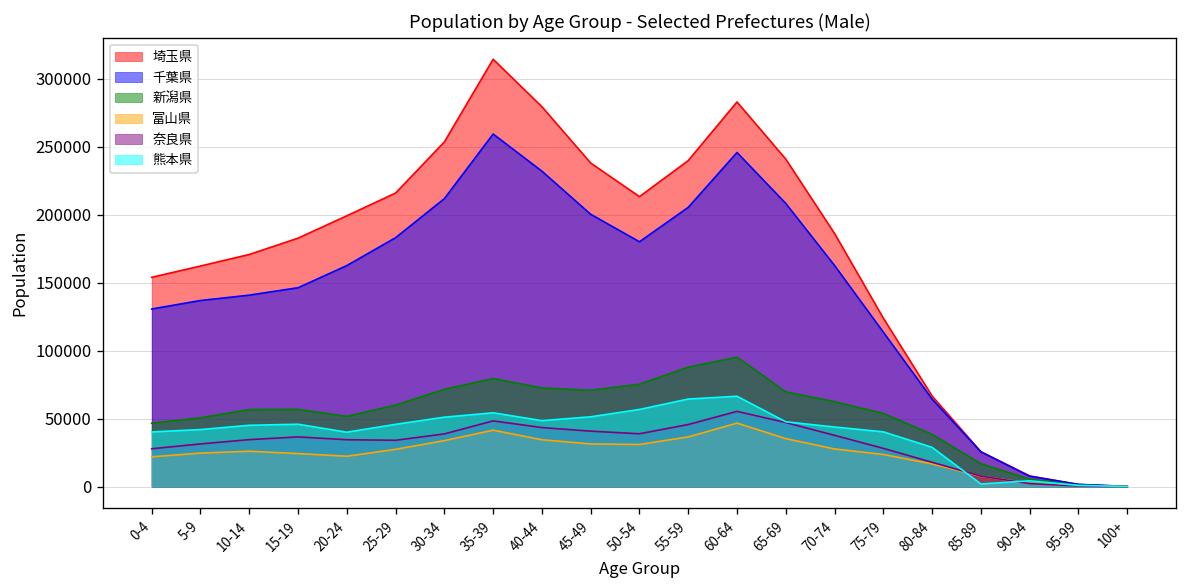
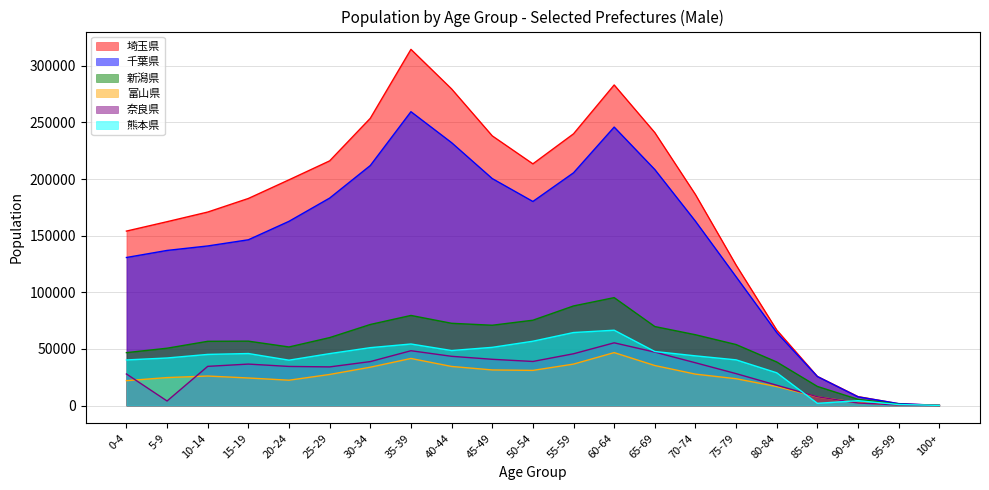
奈良県, 5-9: 31000 -> 4000
